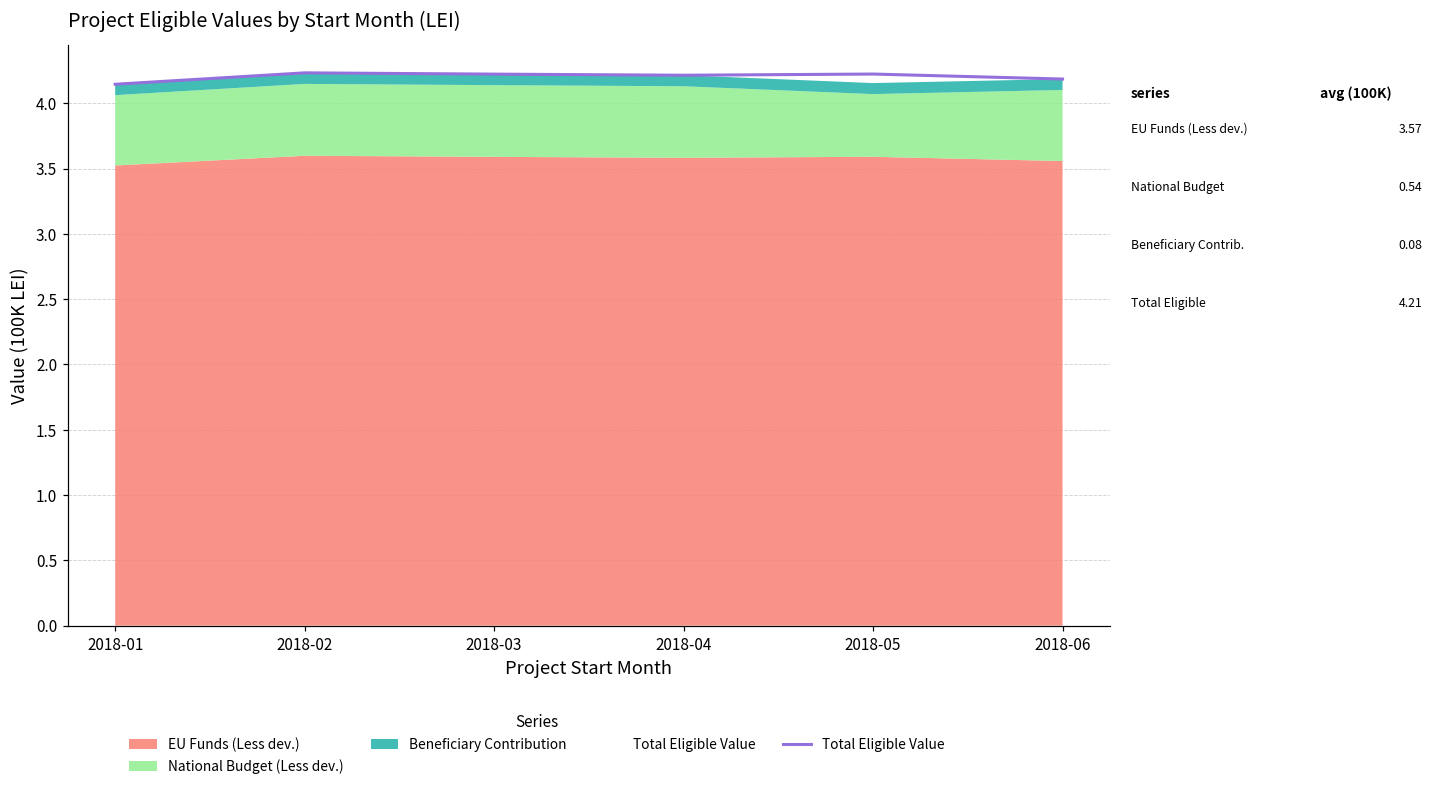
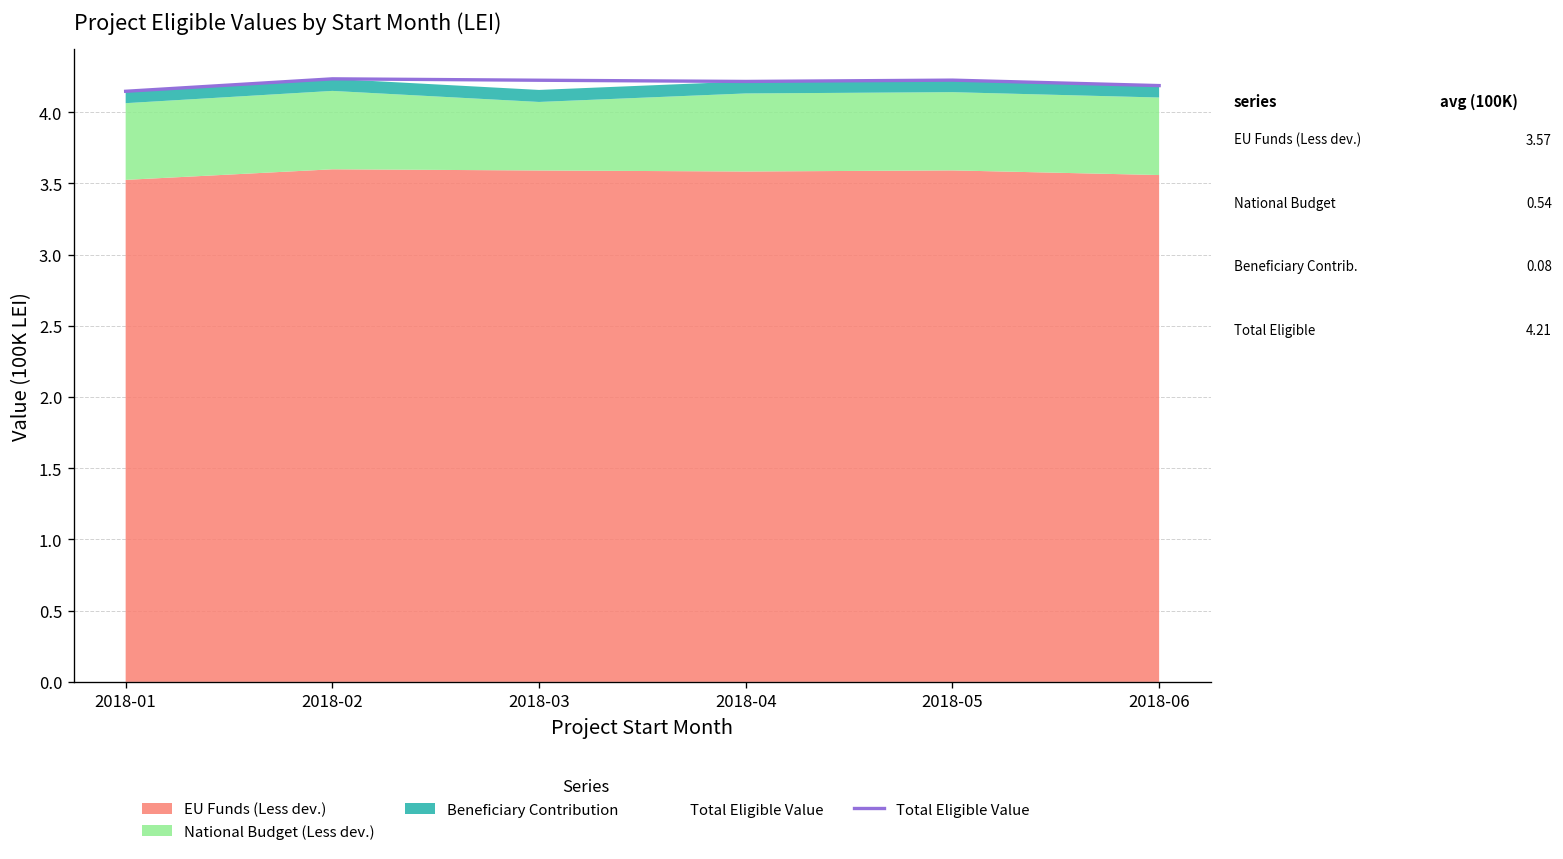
National Budget (Less dev.), 2018-03: 0.55 -> 0.48
National Budget (Less dev.), 2018-05: 0.48 -> 0.55
